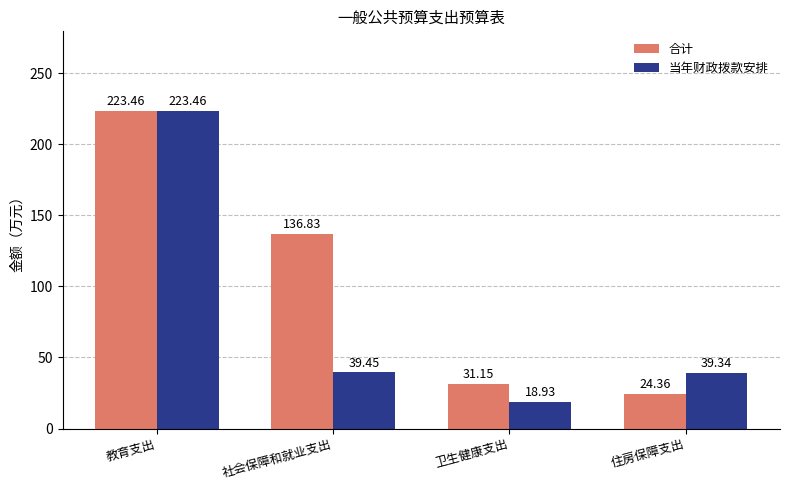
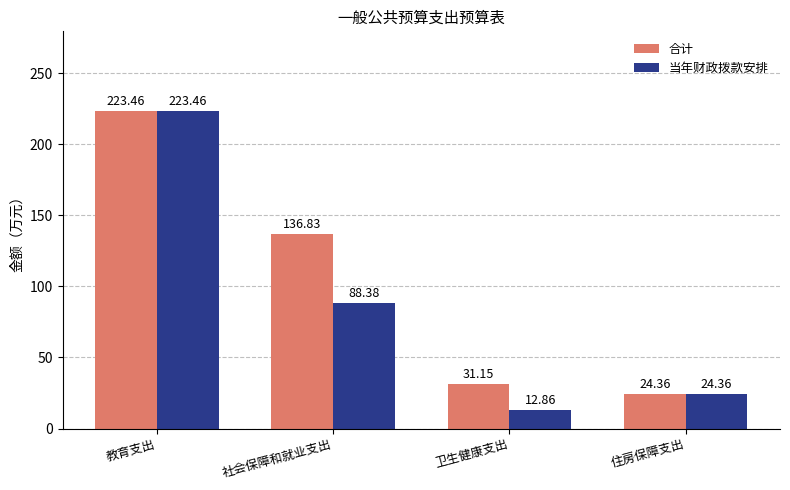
当年财政拨款安排, 社会保障和就业支出: 39.45 -> 88.38
当年财政拨款安排, 卫生健康支出: 18.93 -> 12.86
当年财政拨款安排, 住房保障支出: 39.34 -> 24.36
